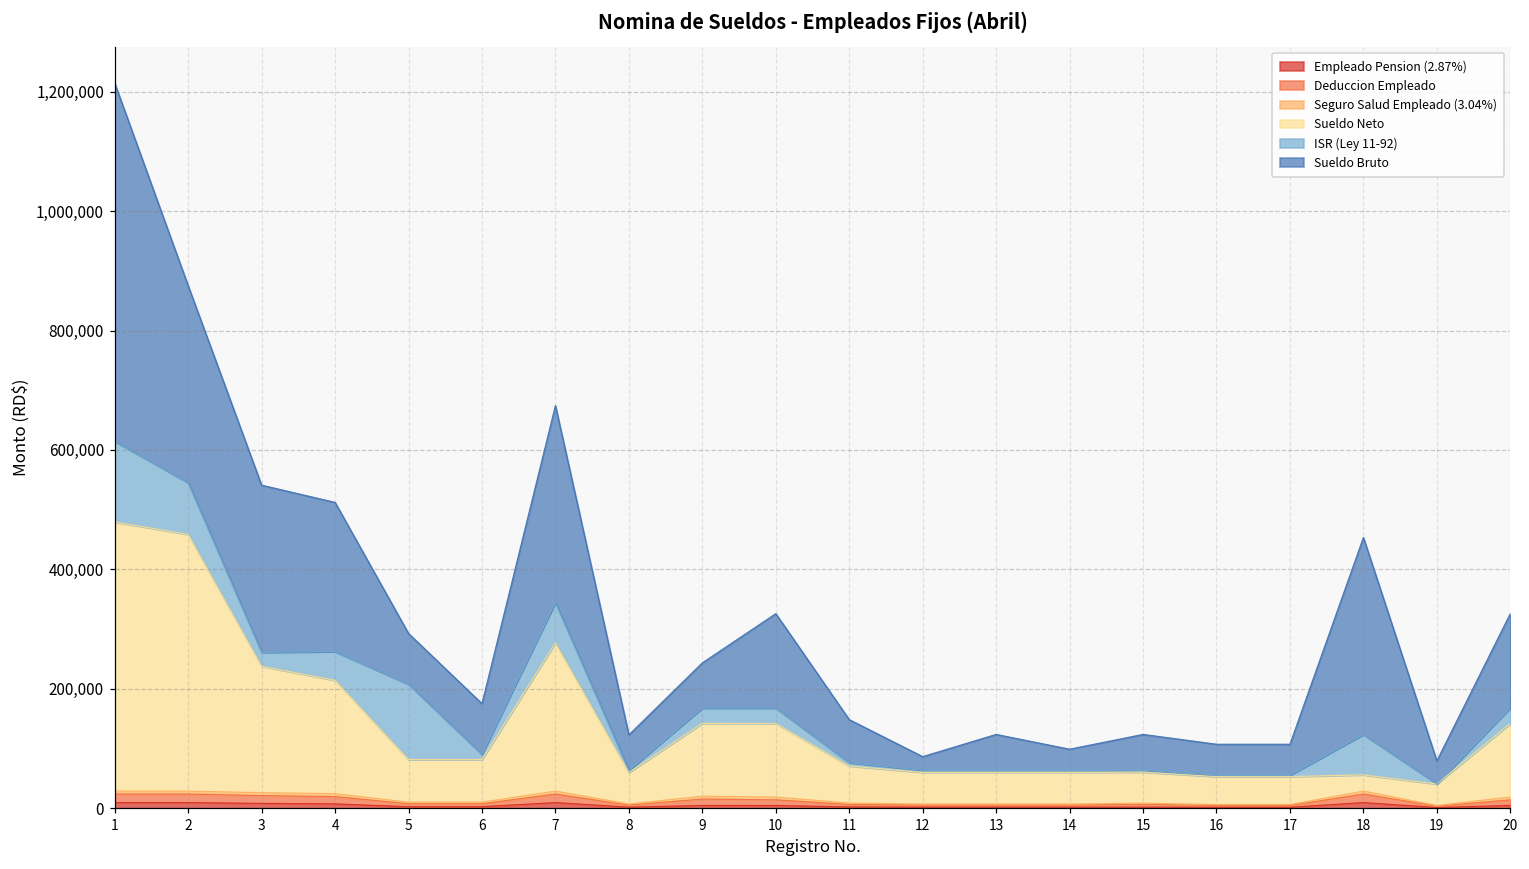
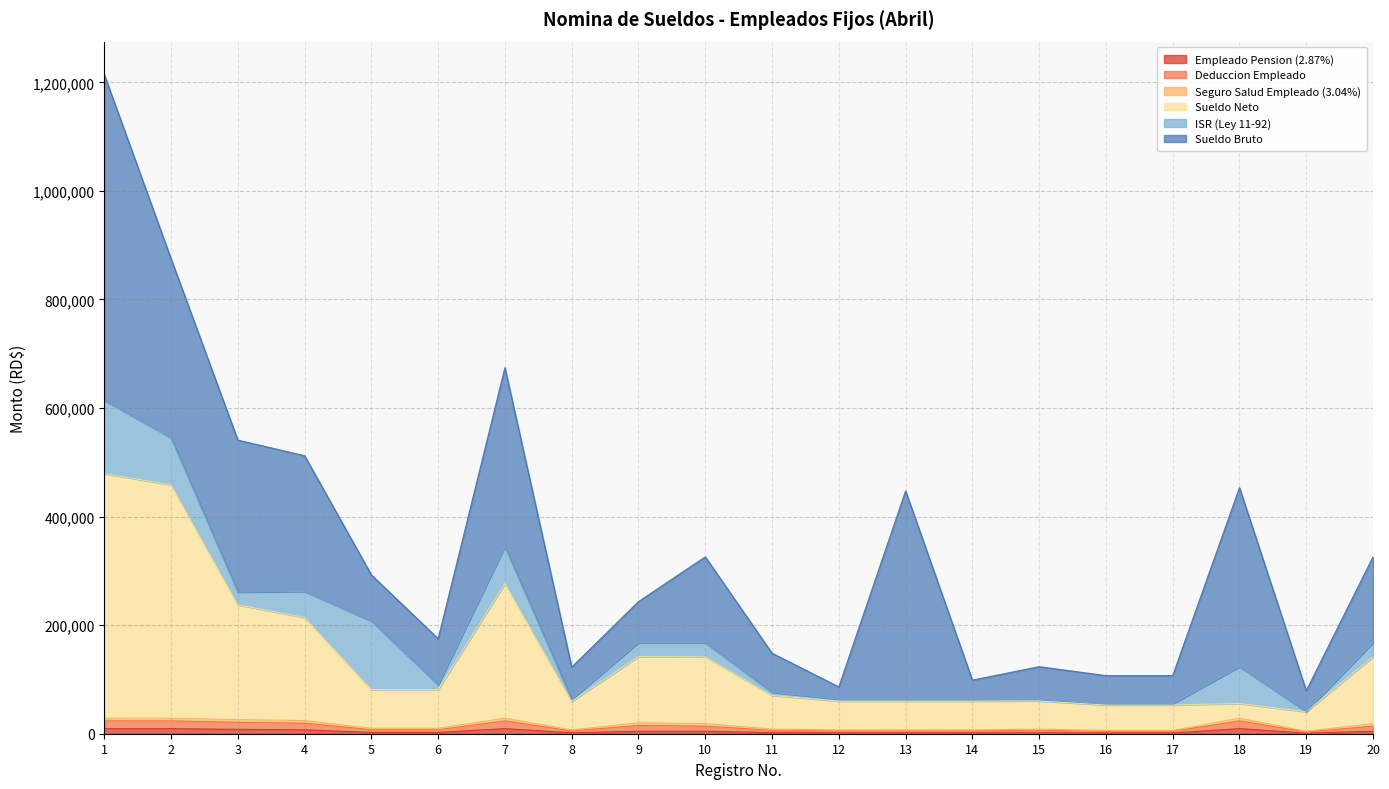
Sueldo Bruto, 13: 60,000 -> 380,000
